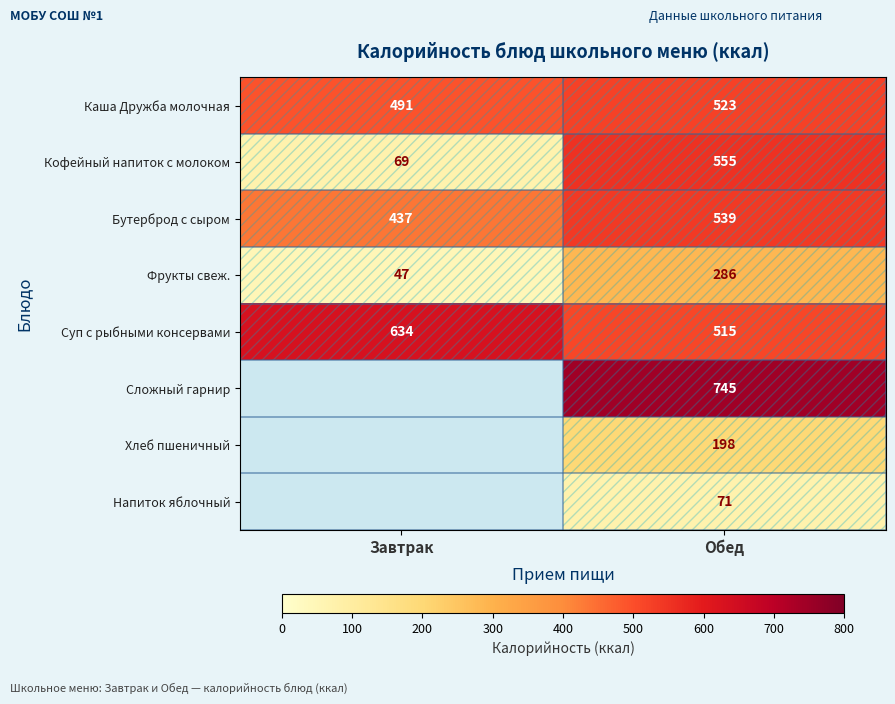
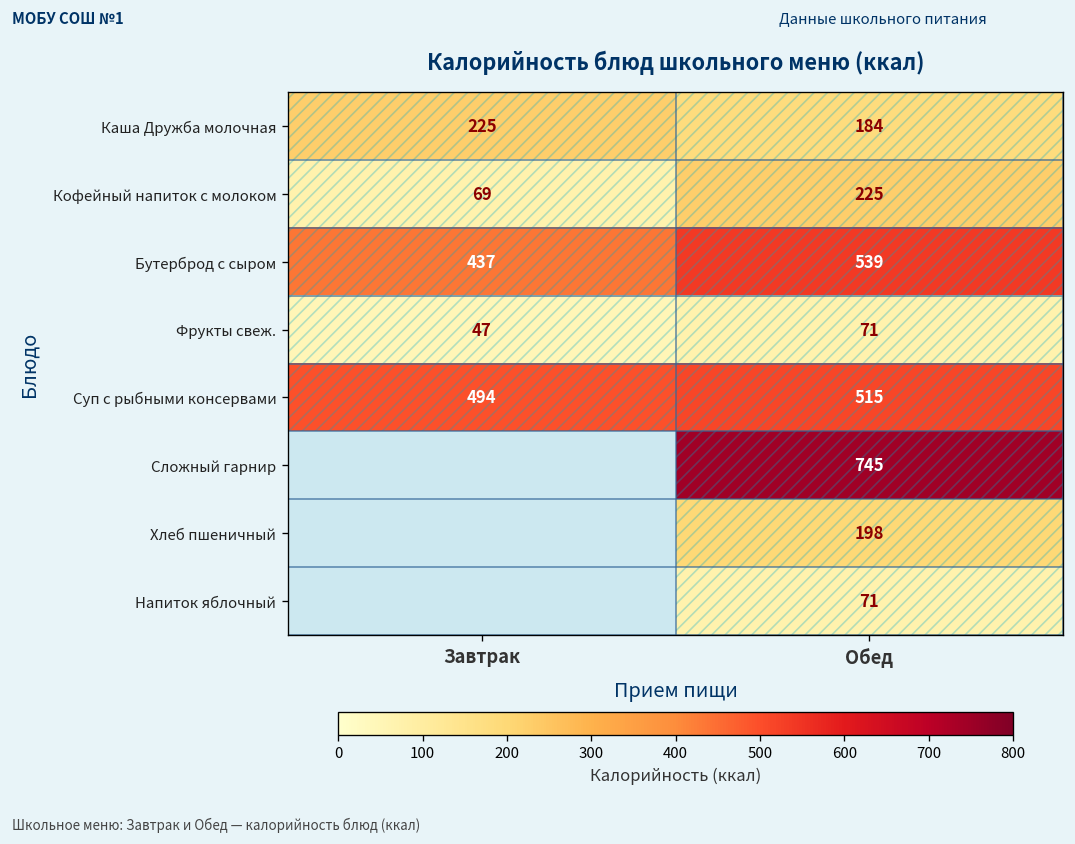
Каша Дружба молочная, Завтрак: 491 -> 225
Каша Дружба молочная, Обед: 523 -> 184
Кофейный напиток с молоком, Обед: 555 -> 225
Фрукты свеж., Обед: 286 -> 71
Суп с рыбными консервами, Завтрак: 634 -> 494
